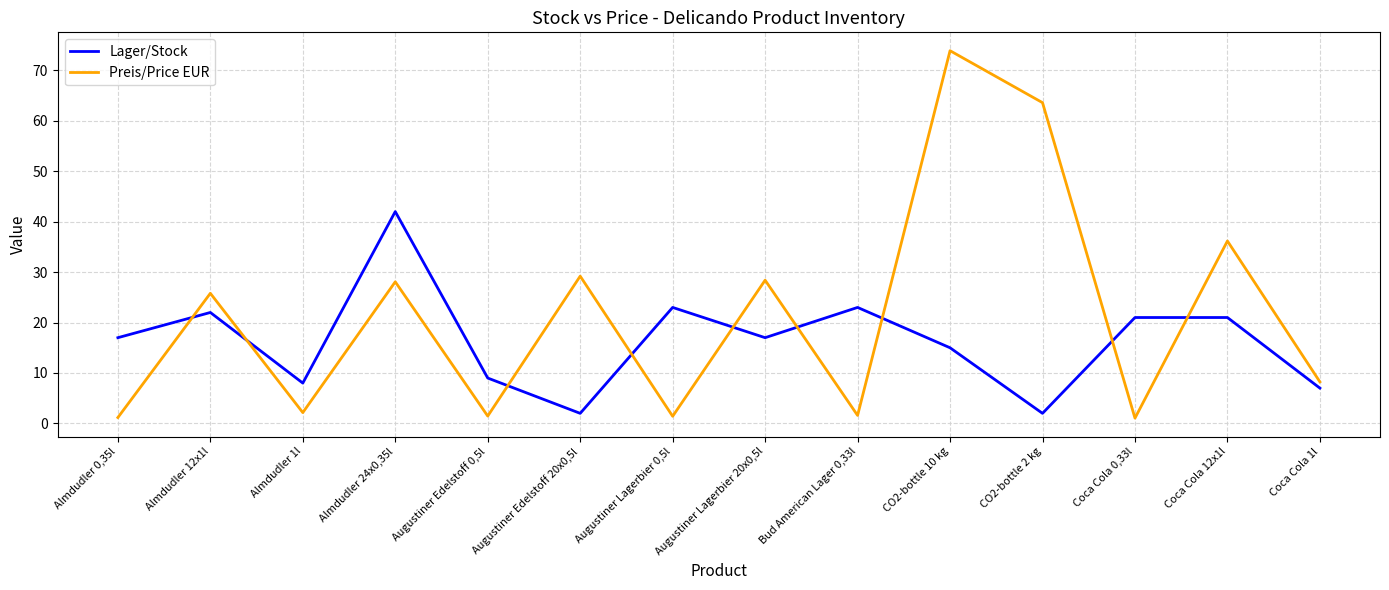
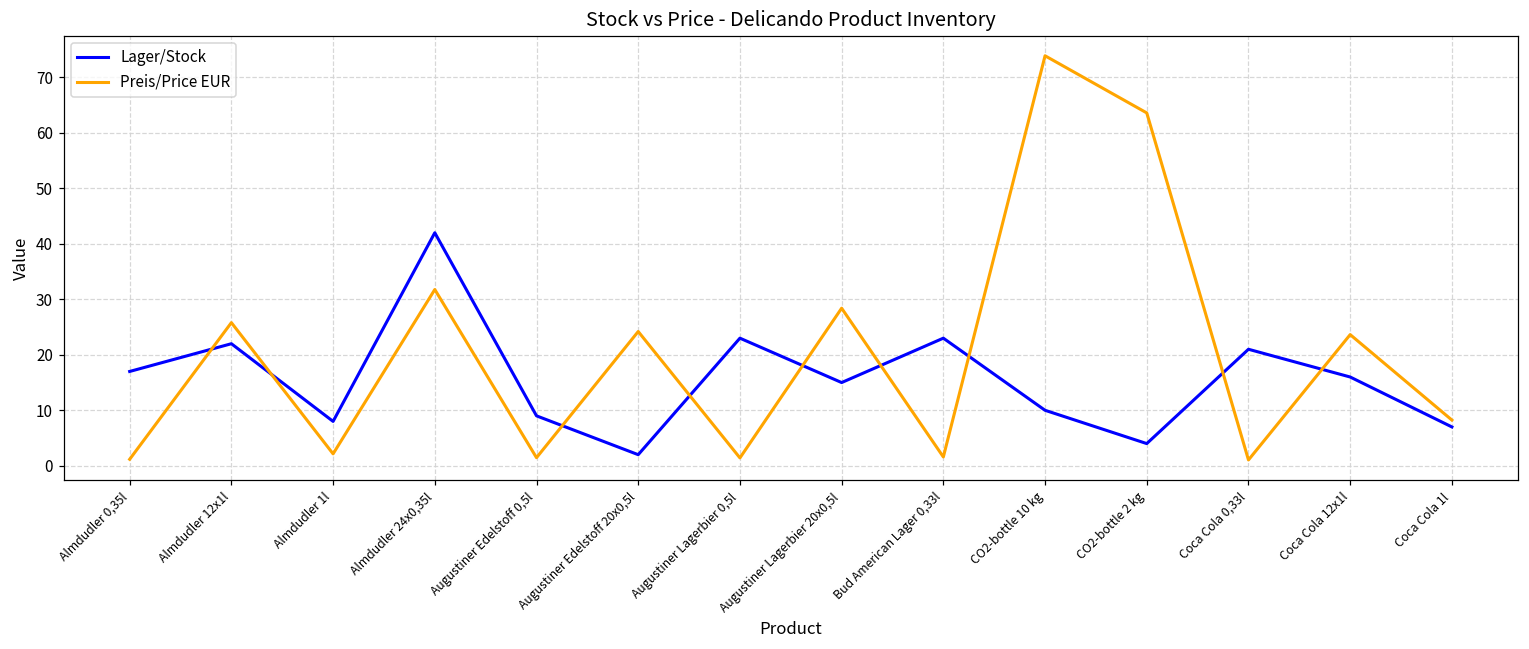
Preis/Price EUR, Almdudler 24x0,35l: 28 -> 32
Preis/Price EUR, Augustiner Edelstoff 20x0,5l: 29 -> 24
Lager/Stock, Augustiner Lagerbier 20x0,5l: 17 -> 15
Lager/Stock, CO2-bottle 10 kg: 15 -> 10
Lager/Stock, CO2-bottle 2 kg: 2 -> 4
Lager/Stock, Coca Cola 12x1l: 21 -> 16
Preis/Price EUR, Coca Cola 12x1l: 36 -> 24
